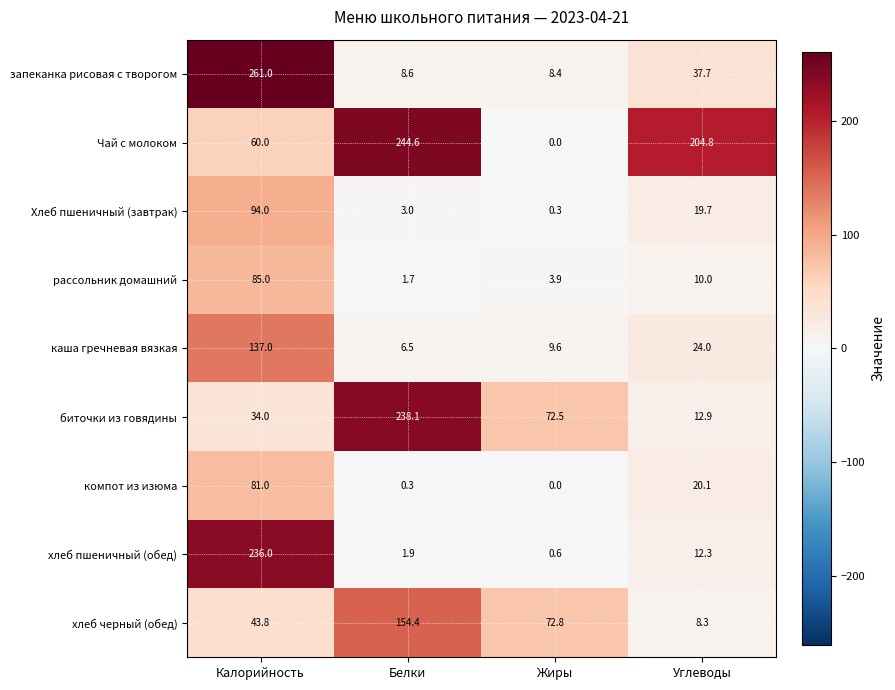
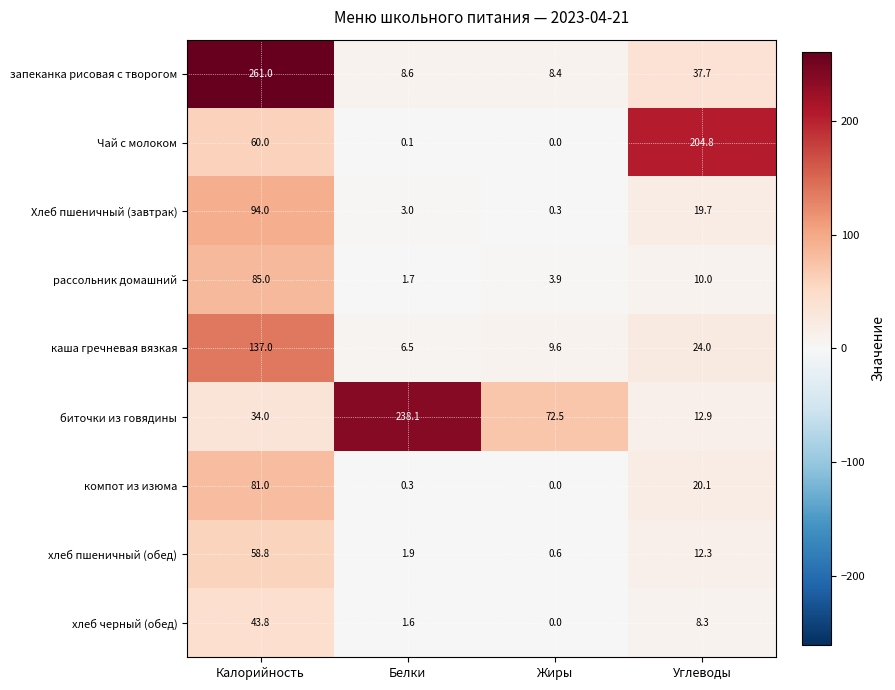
Чай с молоком, Белки: 244.6 -> 0.1
хлеб пшеничный (обед), Калорийность: 236.0 -> 58.8
хлеб черный (обед), Белки: 154.4 -> 1.6
хлеб черный (обед), Жиры: 72.8 -> 0.0
